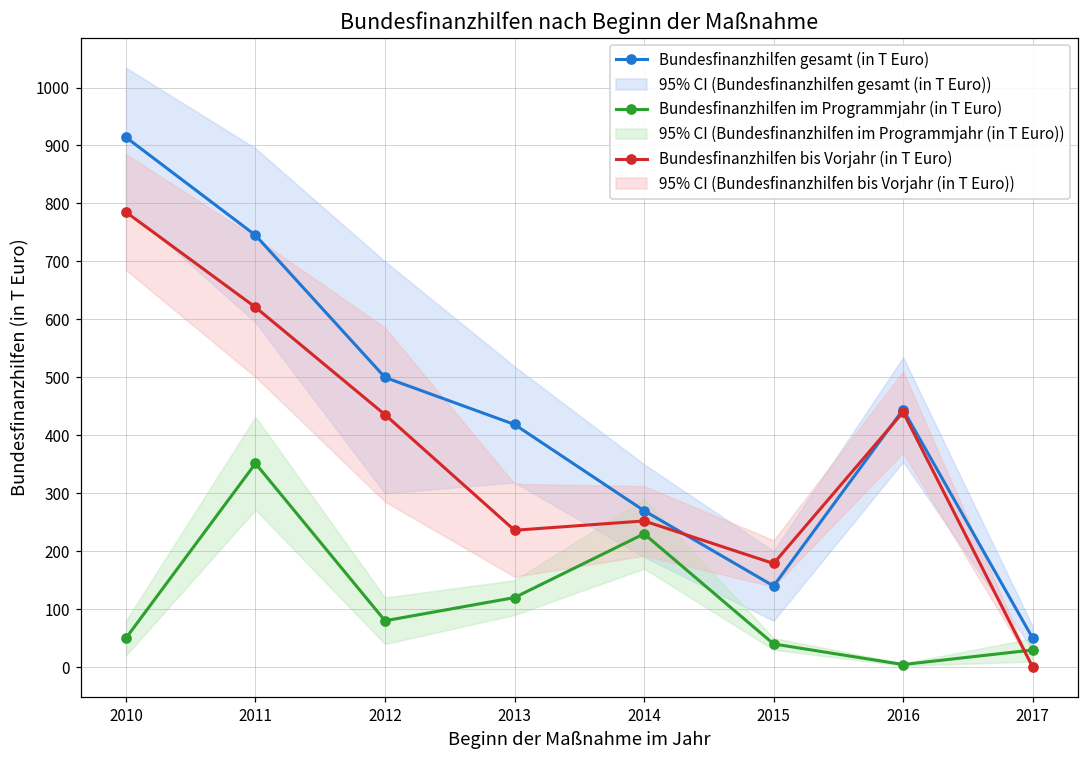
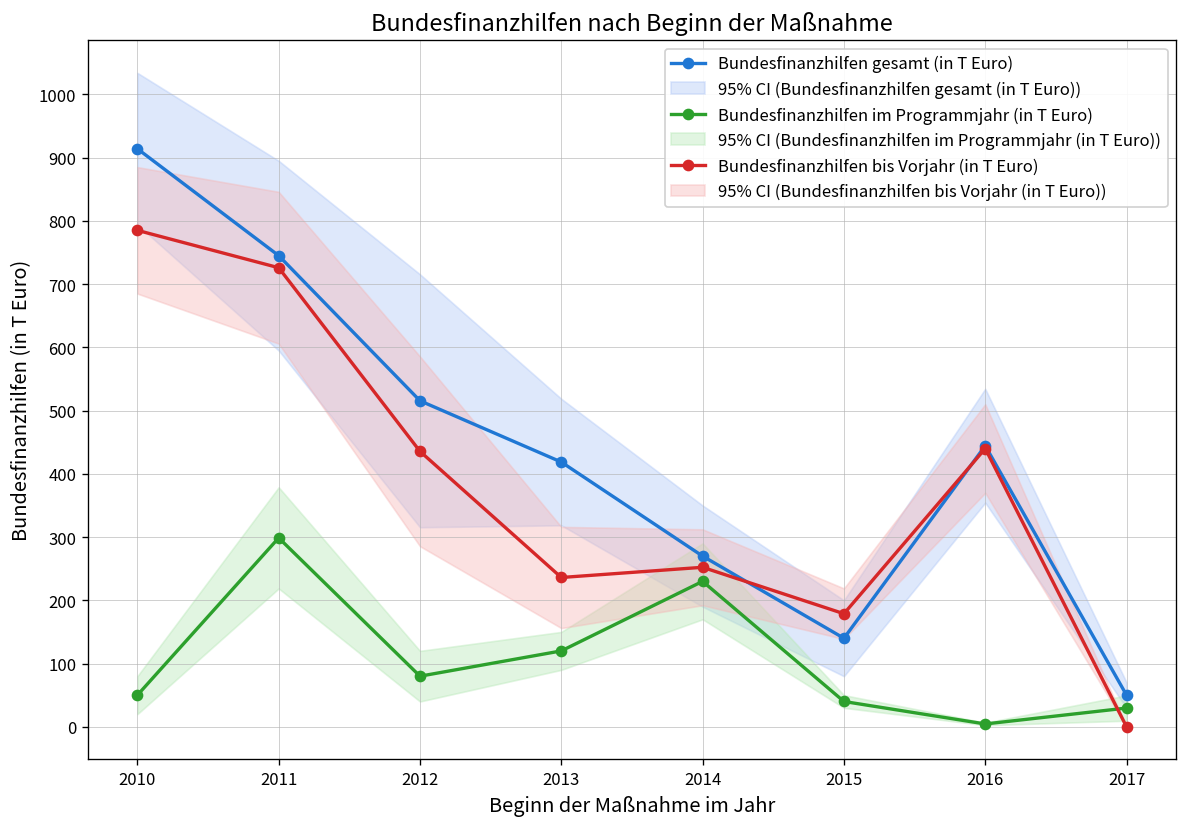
Bundesfinanzhilfen im Programmjahr (in T Euro), 2011: 350 -> 300
Bundesfinanzhilfen bis Vorjahr (in T Euro), 2011: 620 -> 730
Bundesfinanzhilfen gesamt (in T Euro), 2012: 500 -> 520
